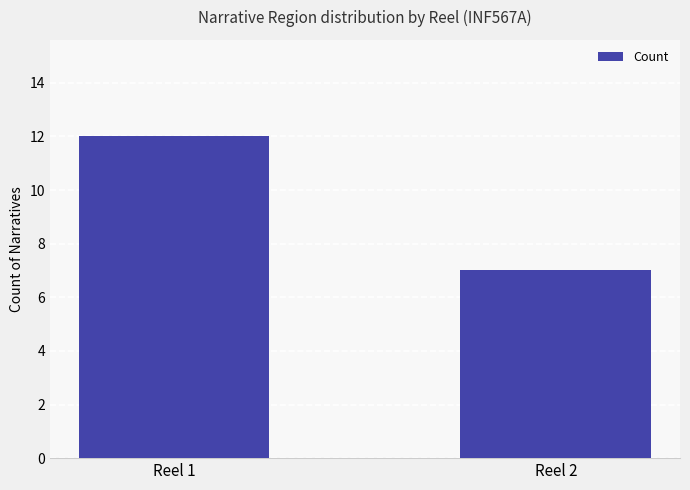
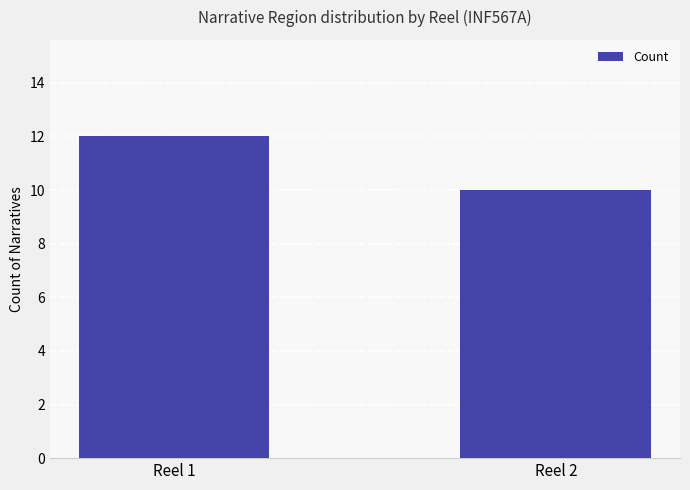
Reel 2: 7 -> 10
